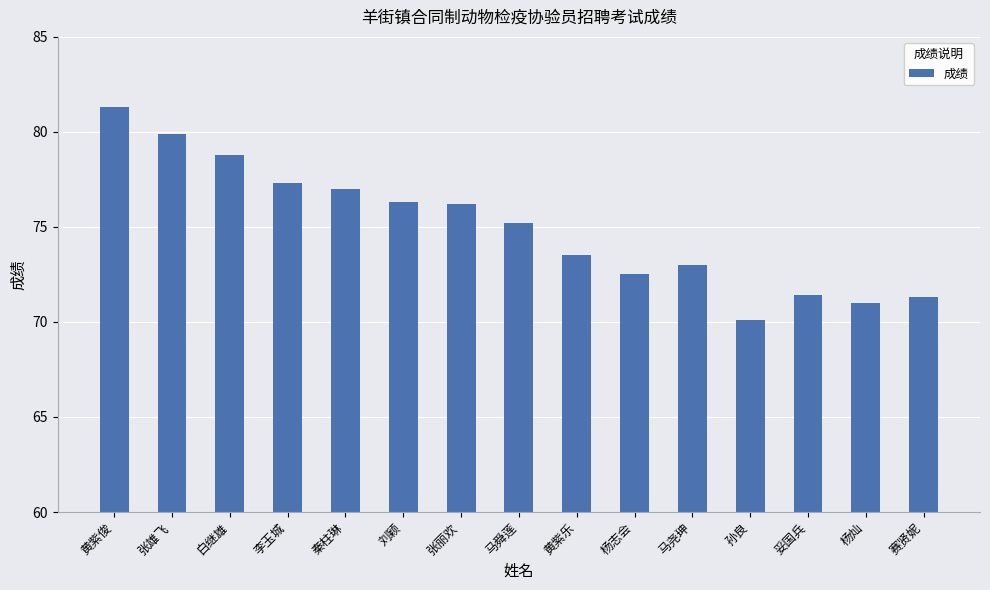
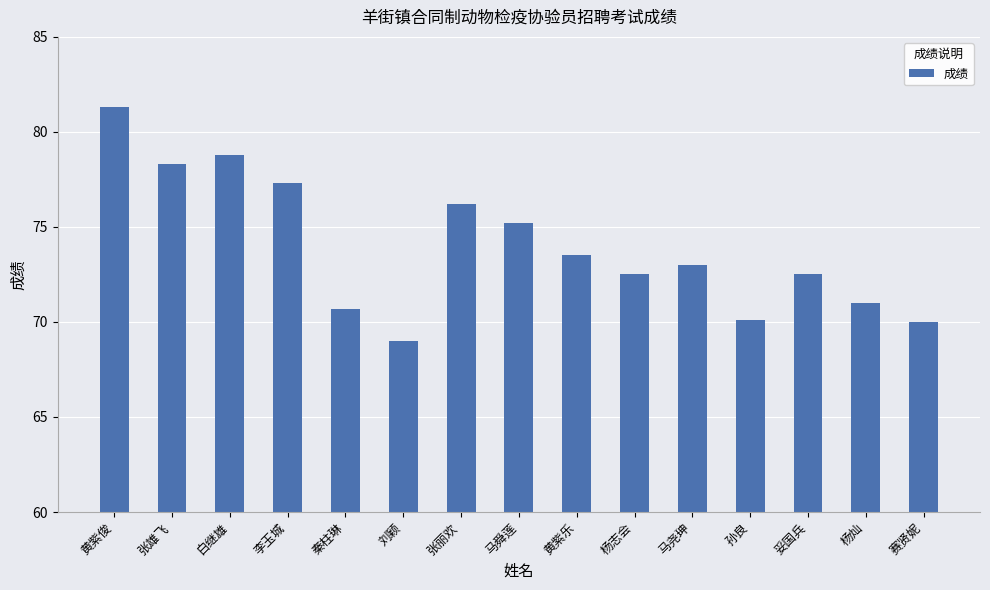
张雄飞: 79.9 -> 78.3
秦柱琳: 77.0 -> 70.7
刘颖: 76.3 -> 69.0
妥国兵: 71.4 -> 72.5
赛贤妮: 71.3 -> 70.0
